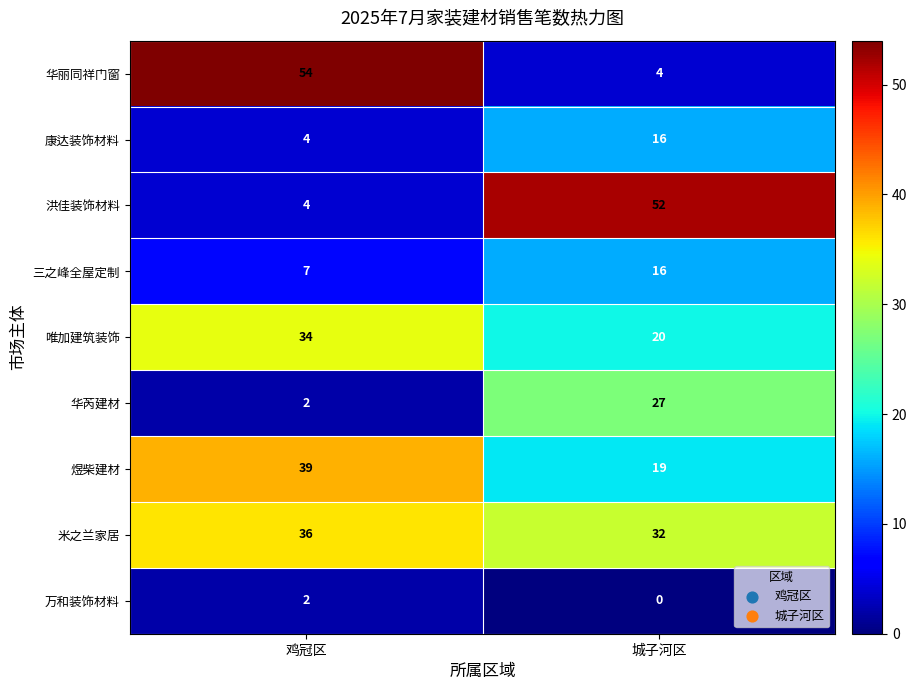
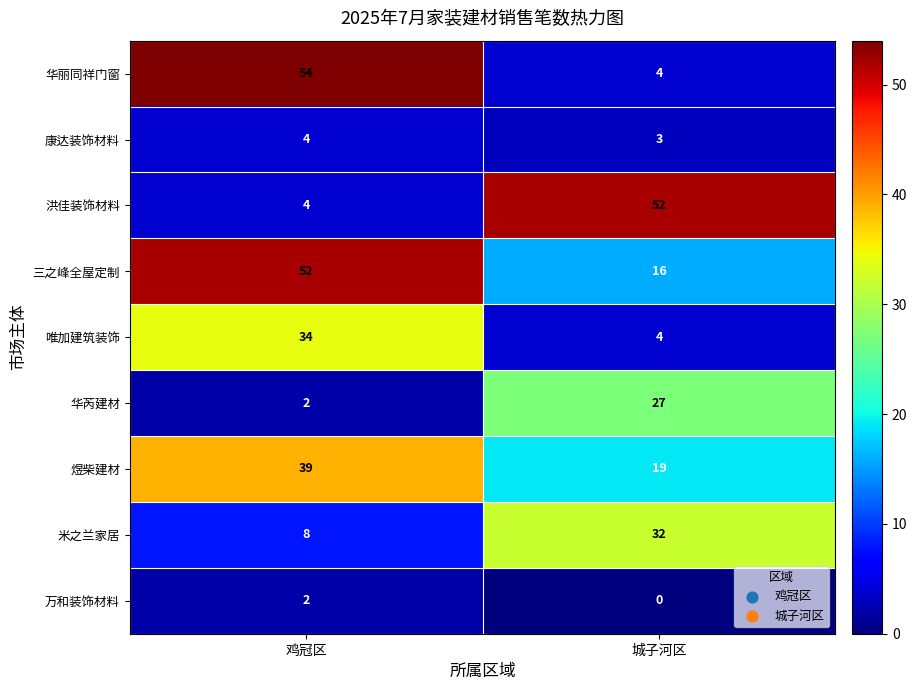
康达装饰材料, 城子河区: 16 -> 3
三之峰全屋定制, 鸡冠区: 7 -> 52
唯加建筑装饰, 城子河区: 20 -> 4
米之兰家居, 鸡冠区: 36 -> 8
